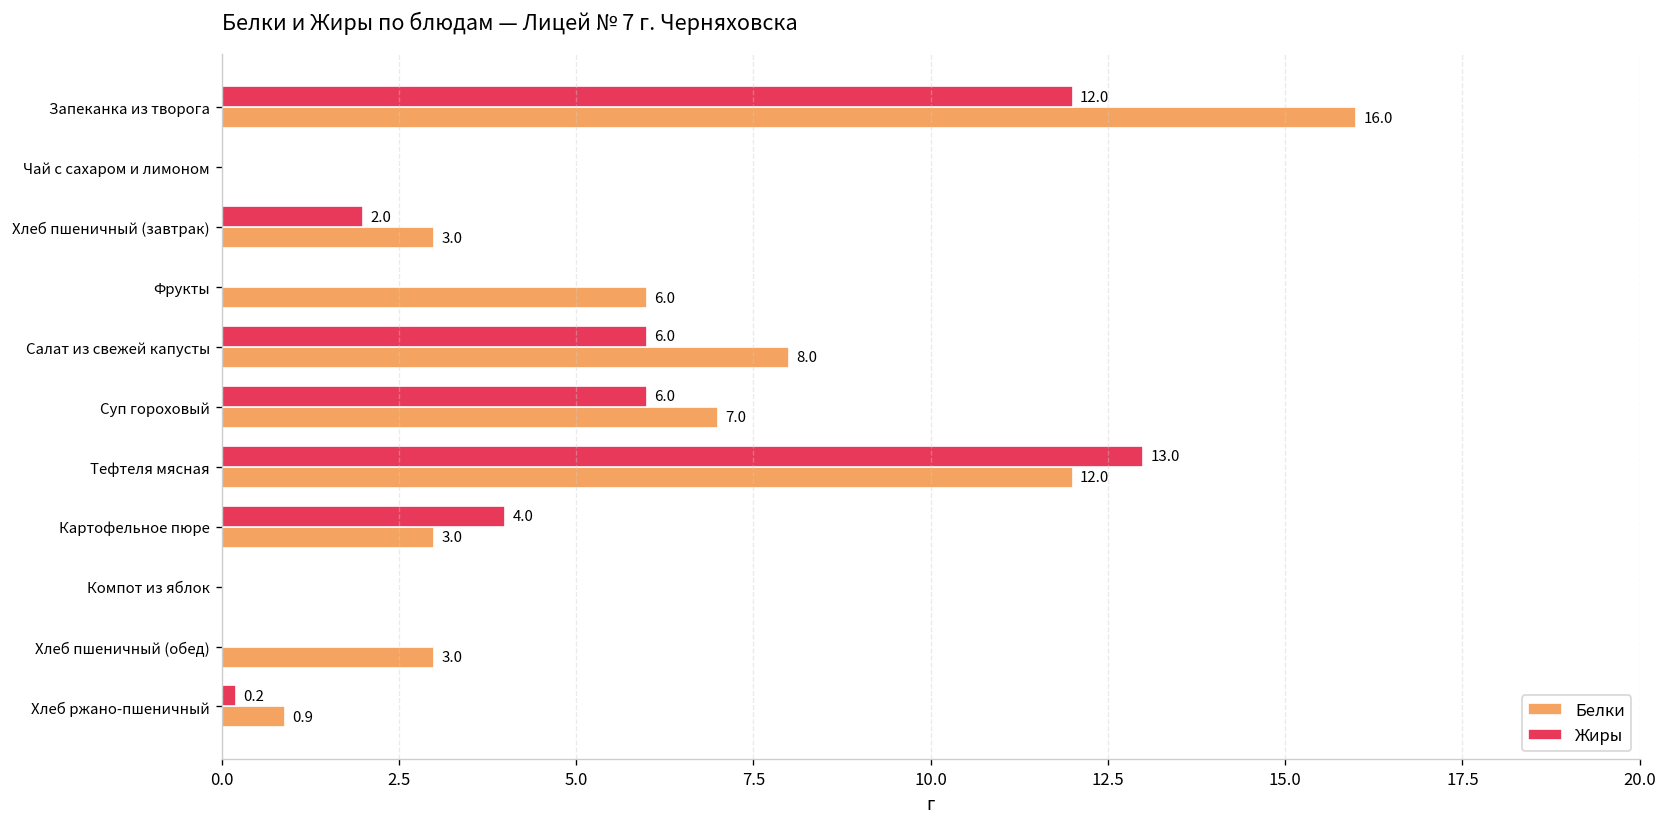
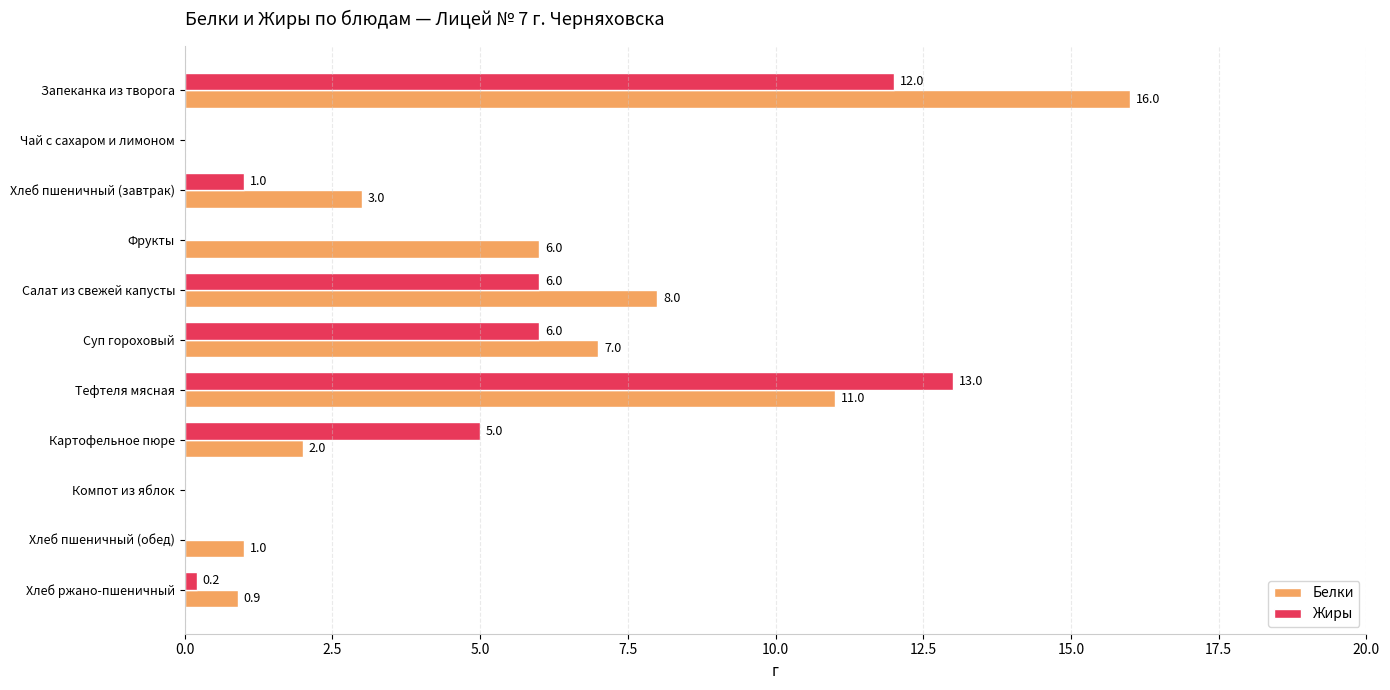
Жиры, Хлеб пшеничный (завтрак): 2.0 -> 1.0
Белки, Тефтеля мясная: 12.0 -> 11.0
Жиры, Картофельное пюре: 4.0 -> 5.0
Белки, Картофельное пюре: 3.0 -> 2.0
Белки, Хлеб пшеничный (обед): 3.0 -> 1.0
